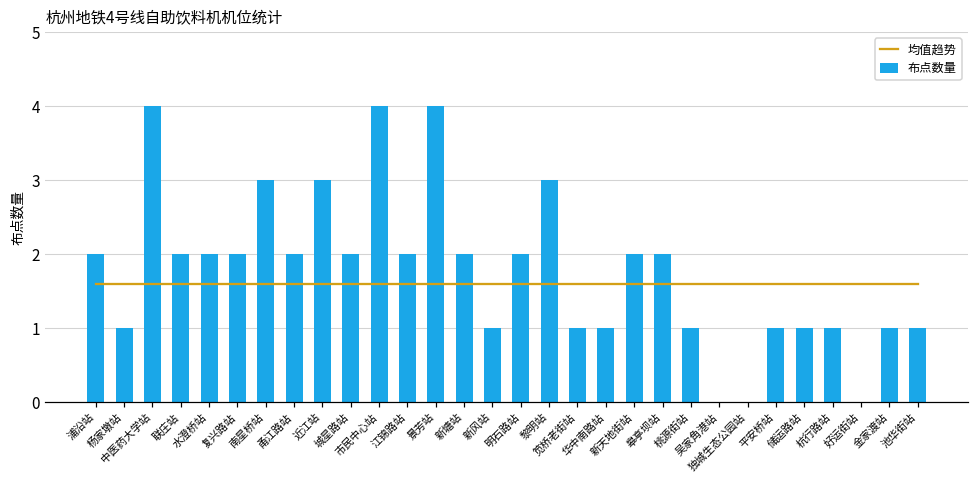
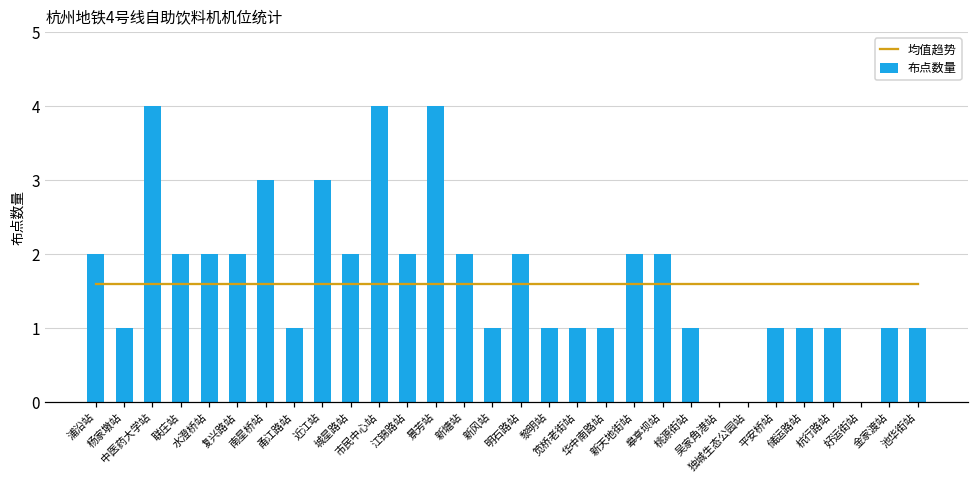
布点数量, 甬江路站: 2 -> 1
布点数量, 黎明站: 3 -> 1
